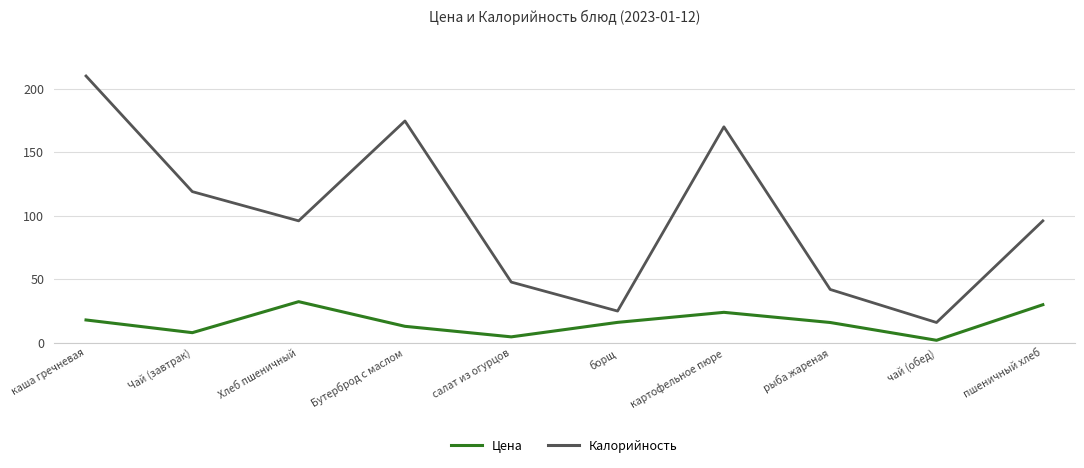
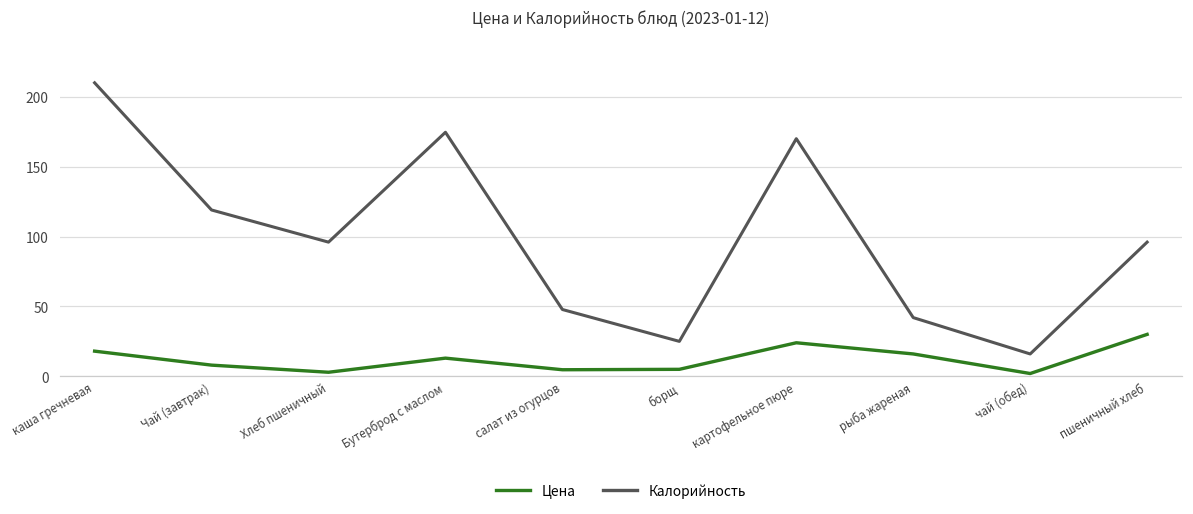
Цена, Хлеб пшеничный: 32 -> 3
Цена, борщ: 16 -> 5
